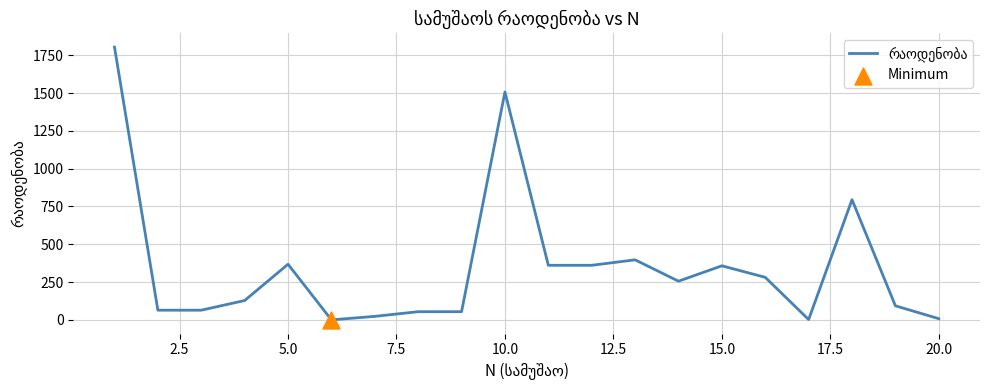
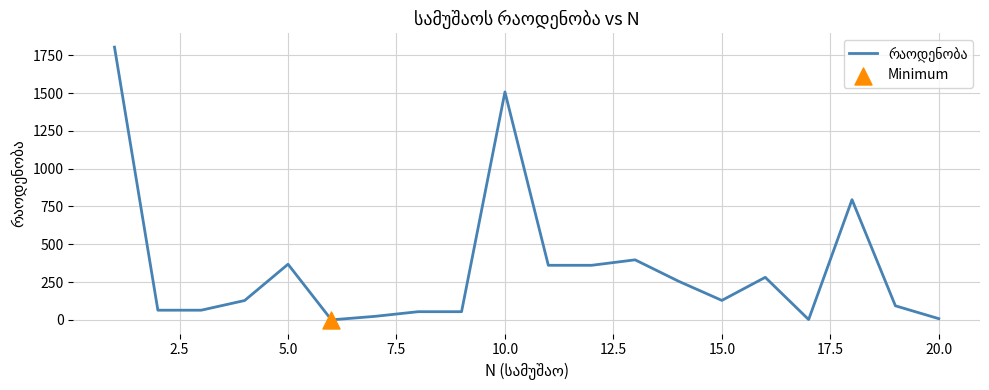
რაოდენობა, 15.0: 360 -> 130
